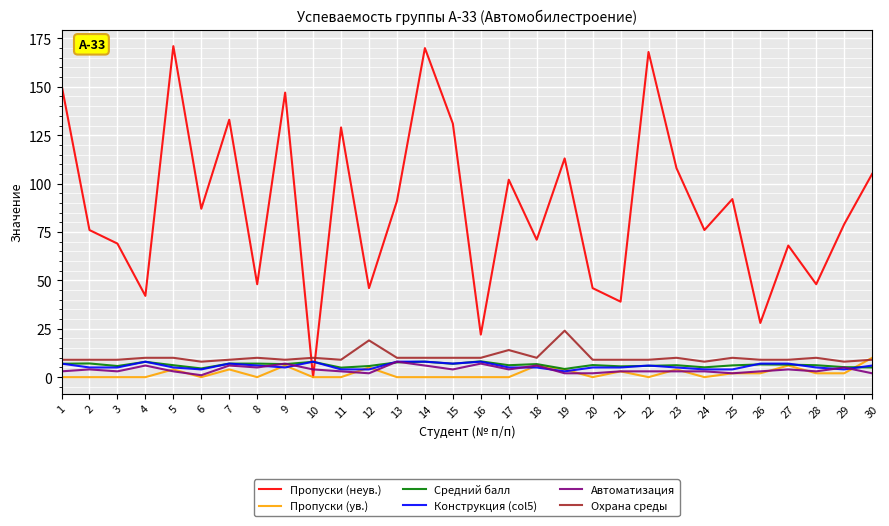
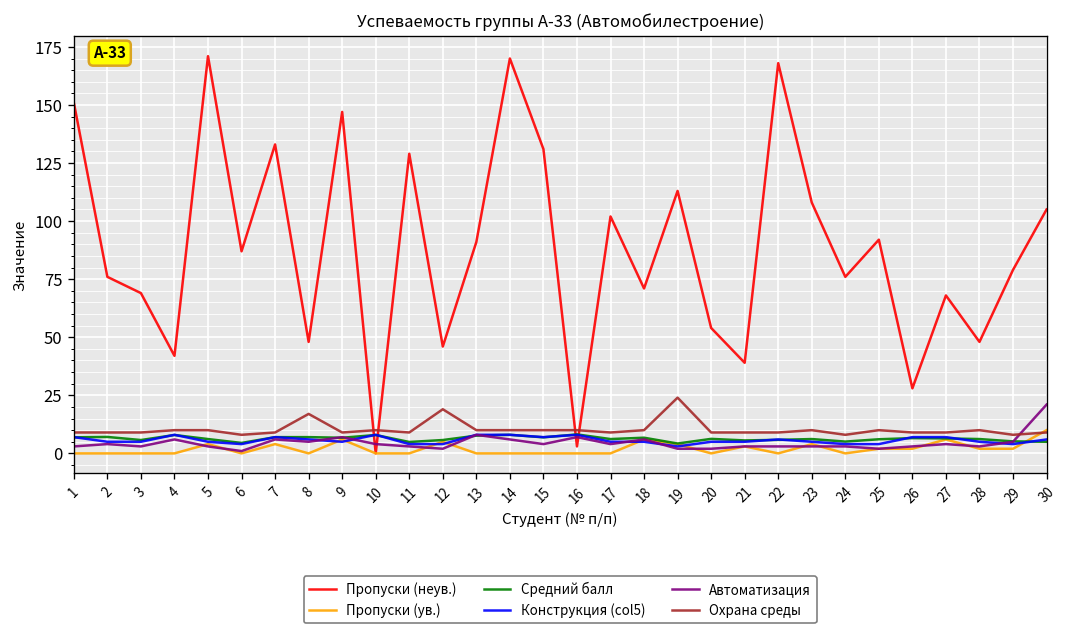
Охрана среды, 8: 10 -> 17
Пропуски (неув.), 16: 22 -> 3
Охрана среды, 17: 14 -> 9
Пропуски (неув.), 20: 46 -> 54
Автоматизация, 30: 2 -> 21
